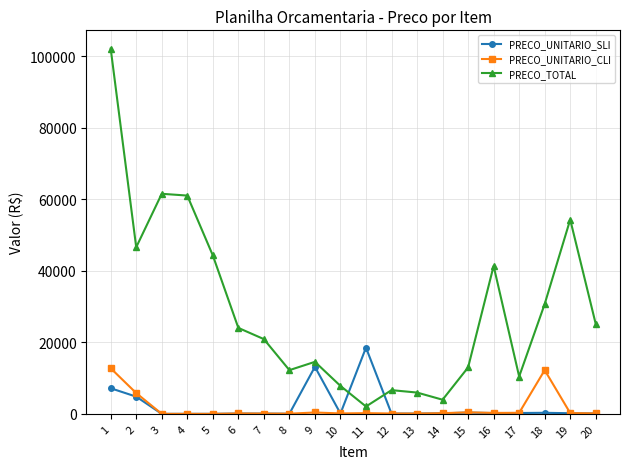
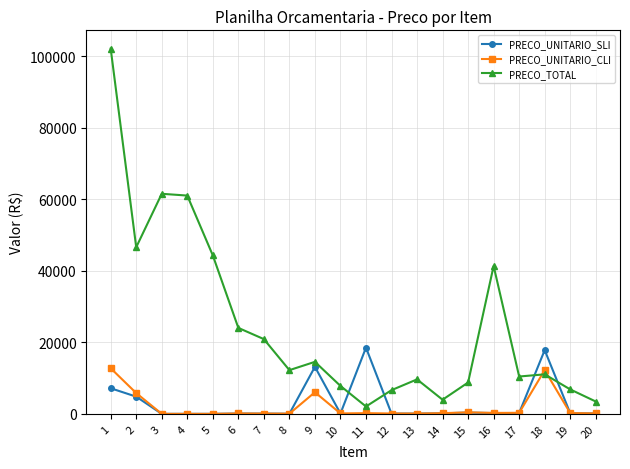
PRECO_UNITARIO_CLI, 9: 0 -> 6000
PRECO_TOTAL, 13: 6000 -> 10000
PRECO_TOTAL, 15: 13000 -> 9000
PRECO_UNITARIO_SLI, 18: 0 -> 18000
PRECO_TOTAL, 18: 31000 -> 11000
PRECO_TOTAL, 19: 54000 -> 7000
PRECO_TOTAL, 20: 25000 -> 3000
